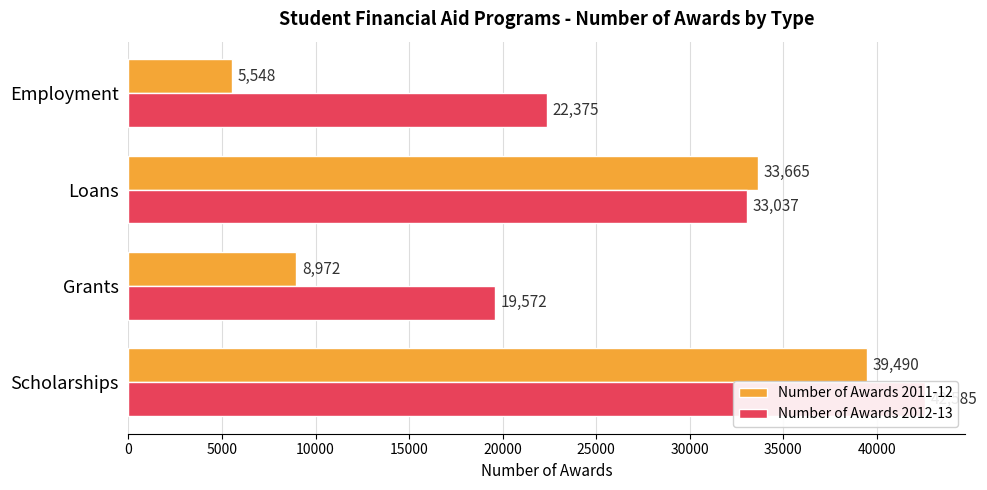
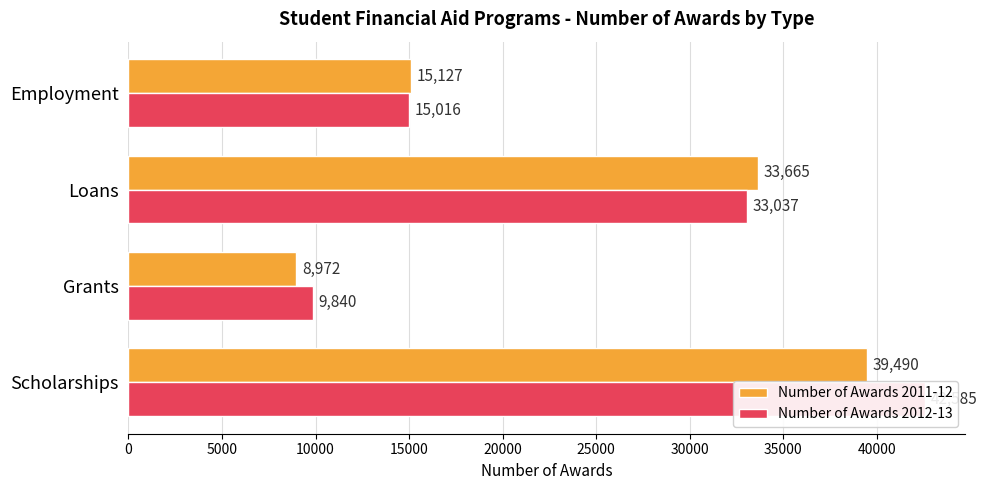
Number of Awards 2011-12, Employment: 5,548 -> 15,127
Number of Awards 2012-13, Employment: 22,375 -> 15,016
Number of Awards 2012-13, Grants: 19,572 -> 9,840
